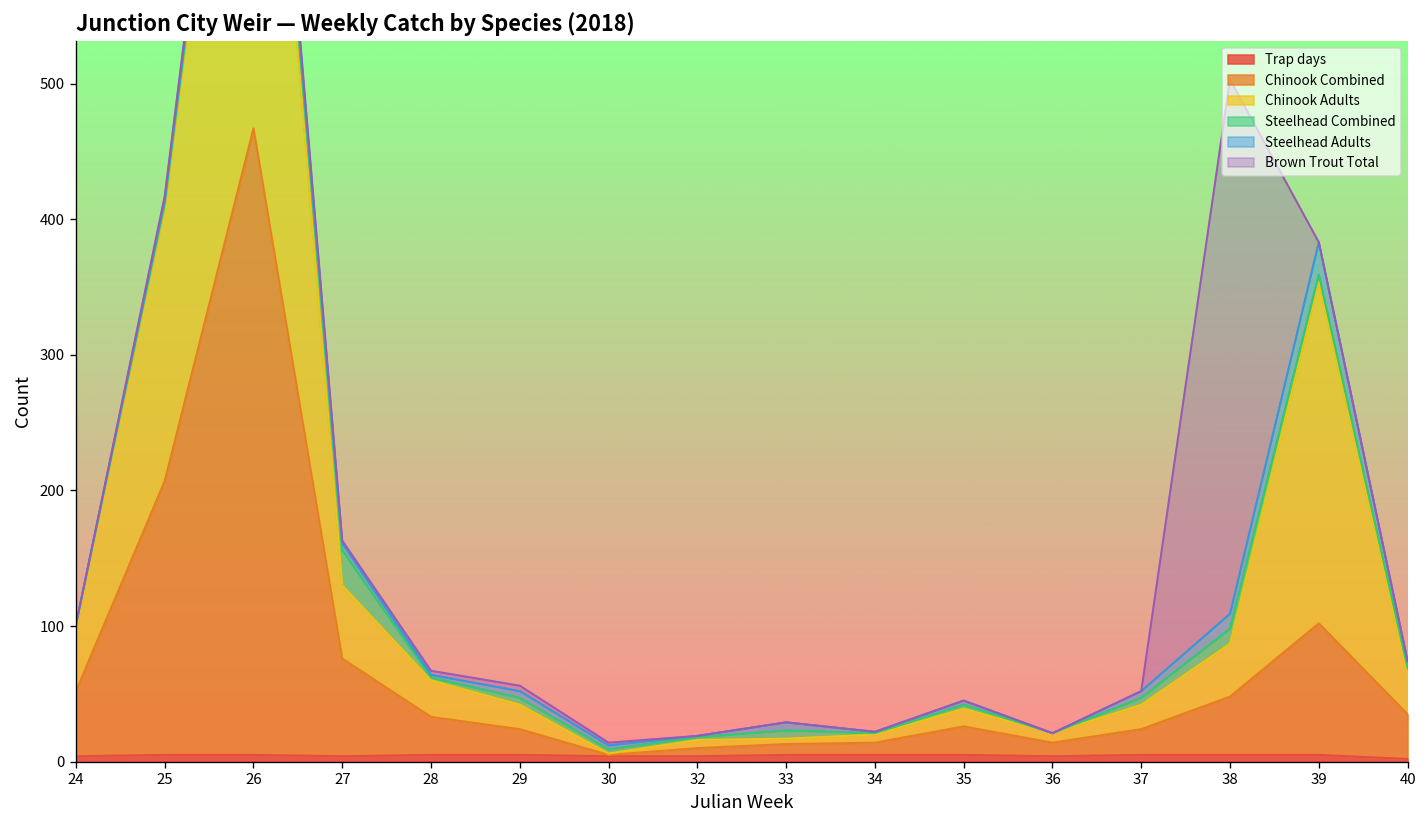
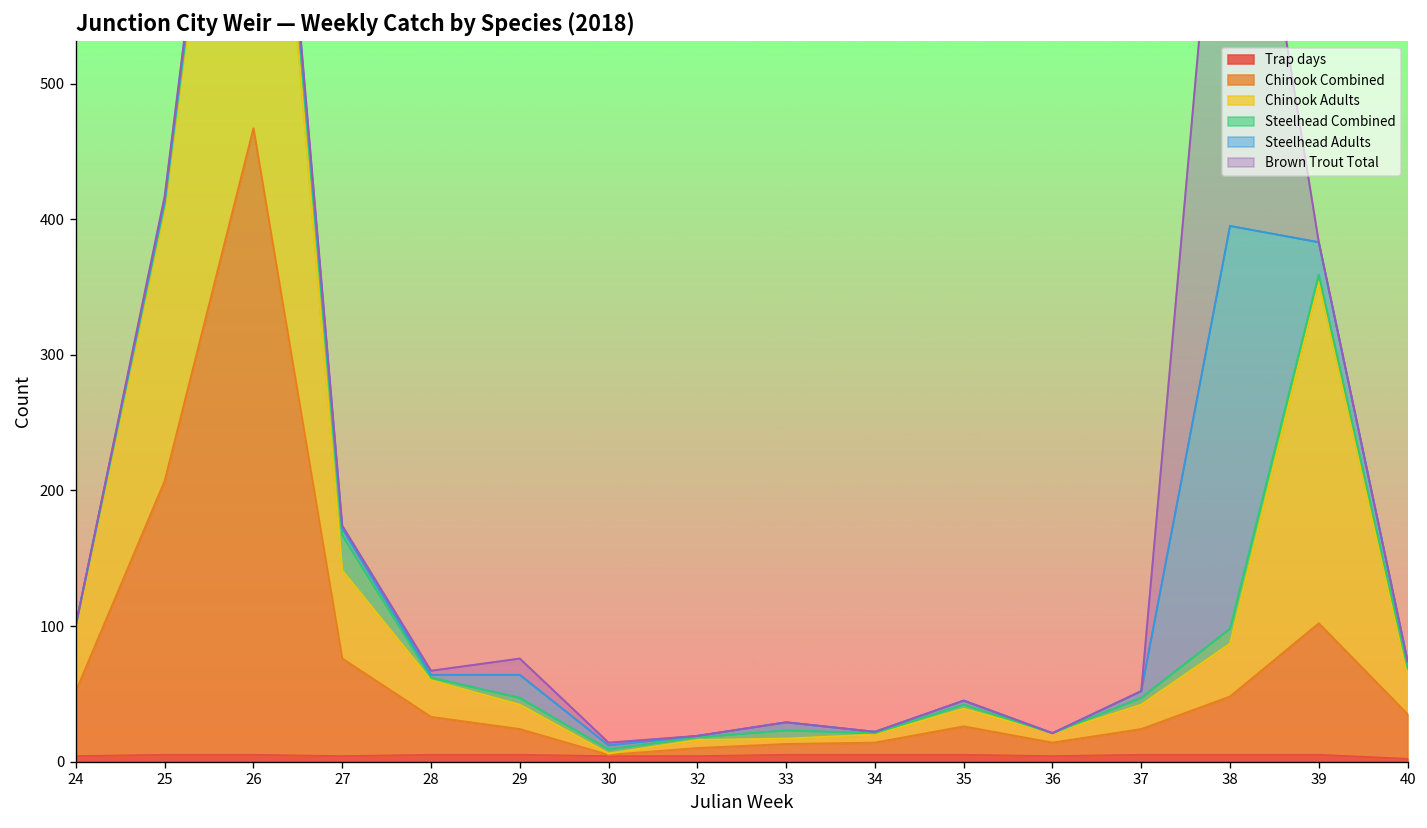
Chinook Adults, 27: 54 -> 65
Steelhead Adults, 29: 5 -> 17
Brown Trout Total, 29: 4 -> 12
Steelhead Adults, 38: 11 -> 297
